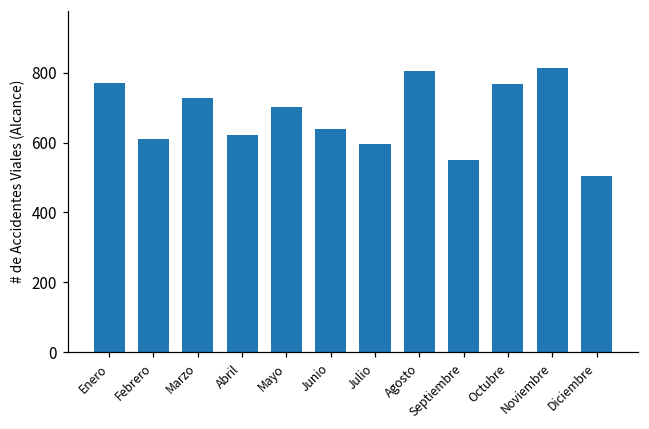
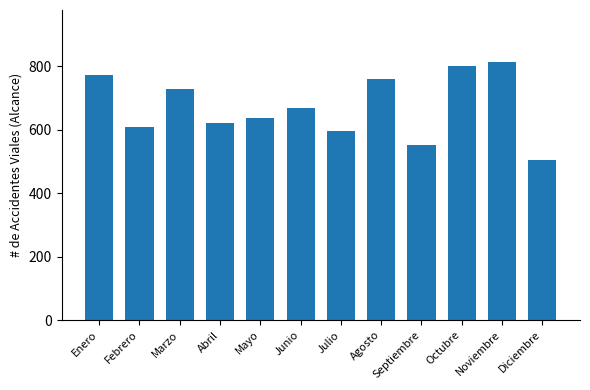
Mayo: 700 -> 640
Junio: 640 -> 670
Agosto: 800 -> 760
Octubre: 770 -> 800
